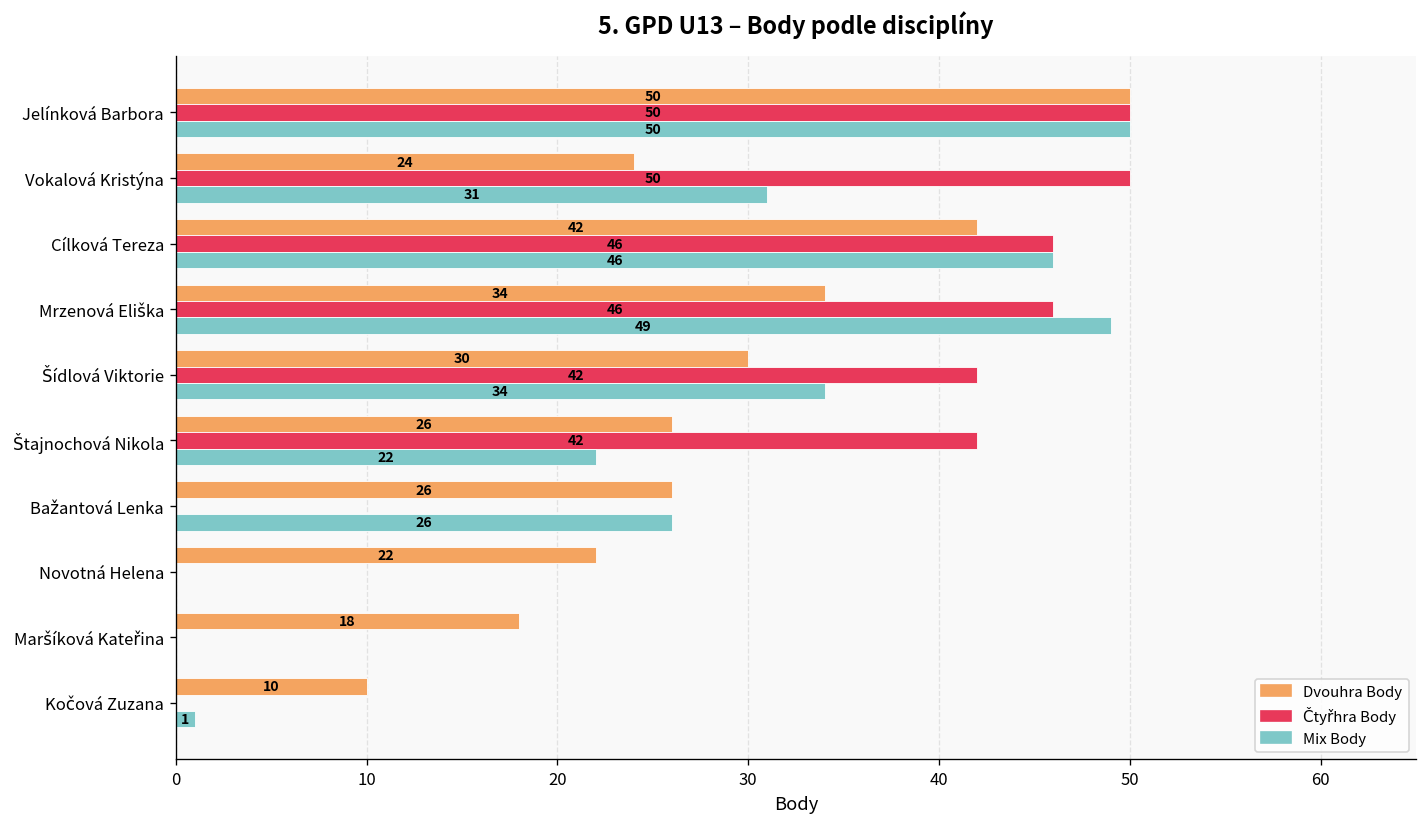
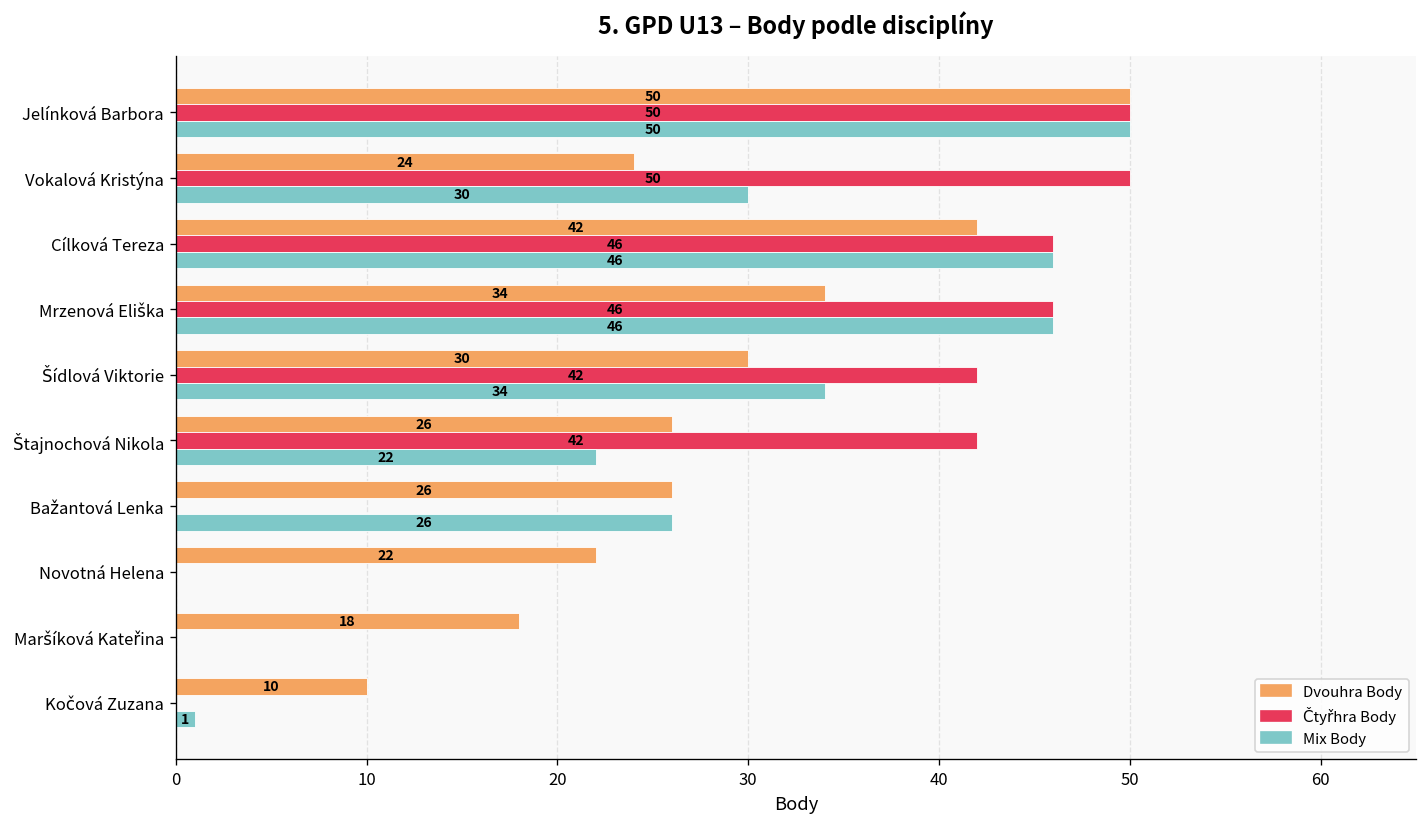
Mix Body, Vokalová Kristýna: 31 -> 30
Mix Body, Mrzenová Eliška: 49 -> 46
